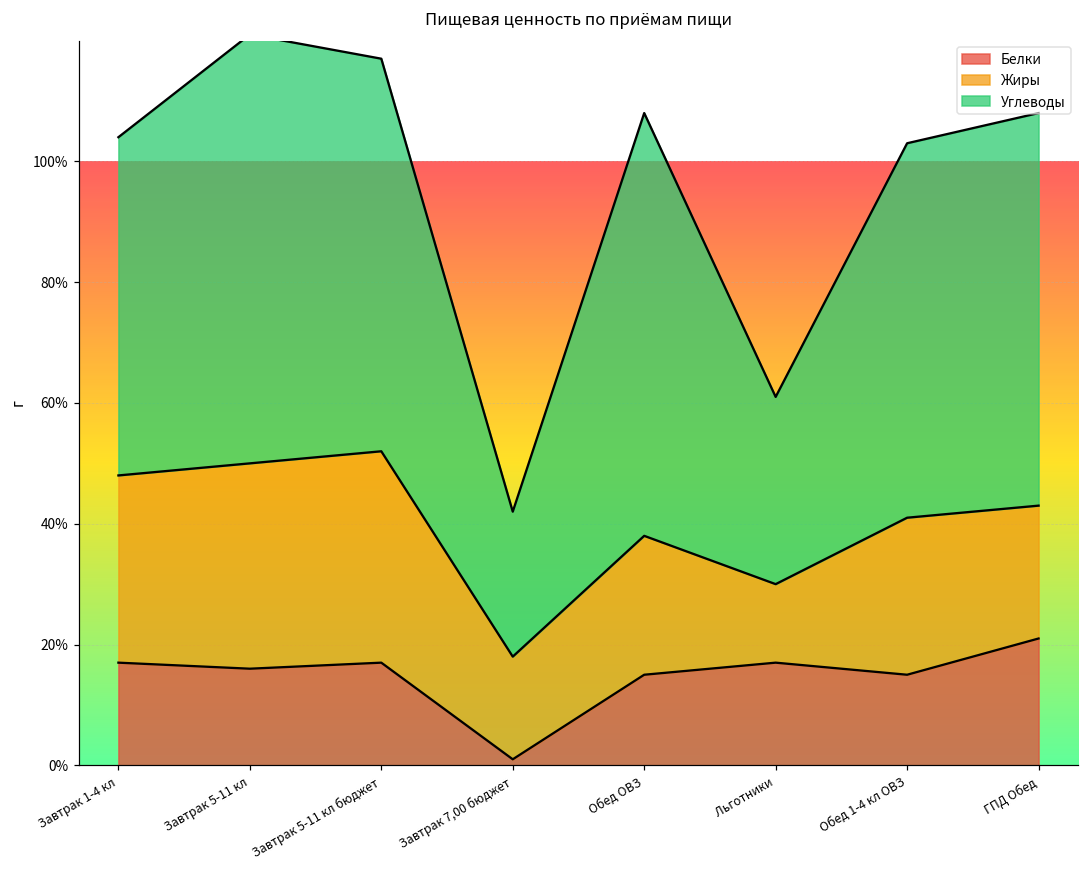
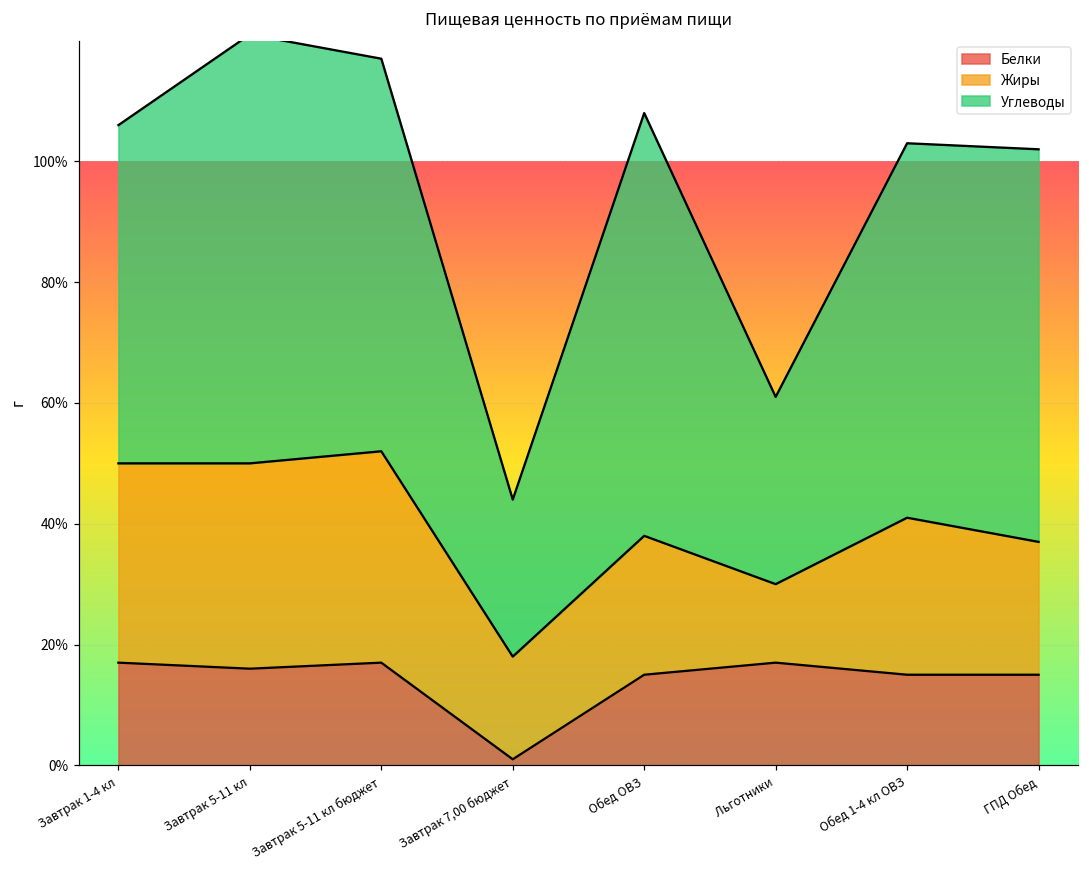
Жиры, Завтрак 1-4 кл: 31% -> 33%
Углеводы, Завтрак 7,00 бюджет: 24% -> 26%
Белки, ГПД Обед: 21% -> 15%
